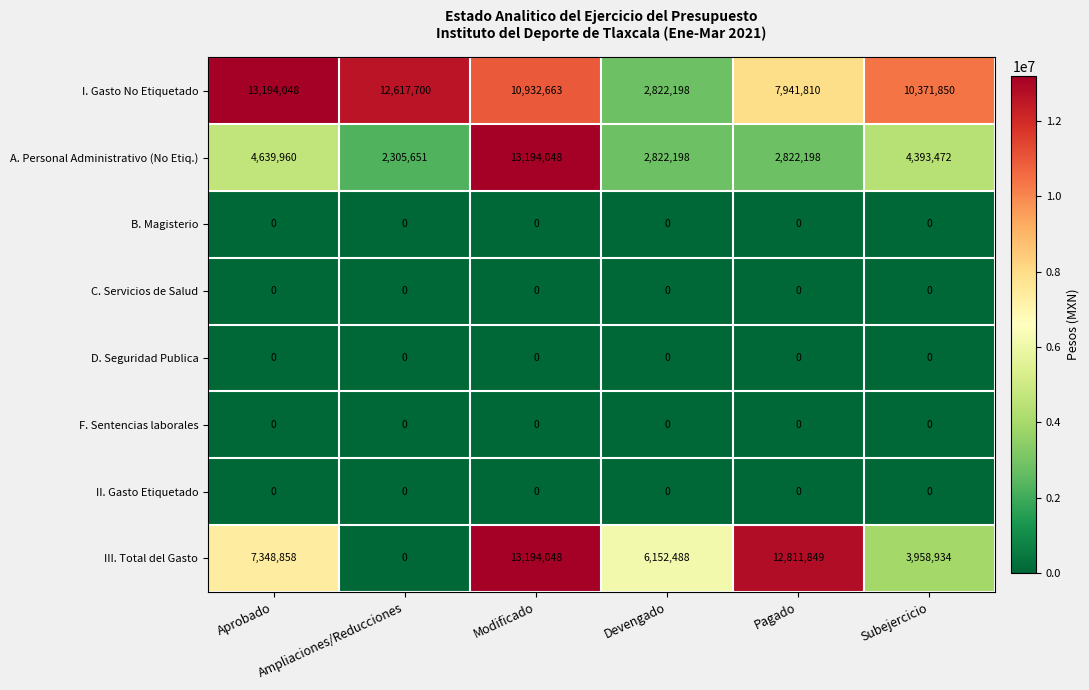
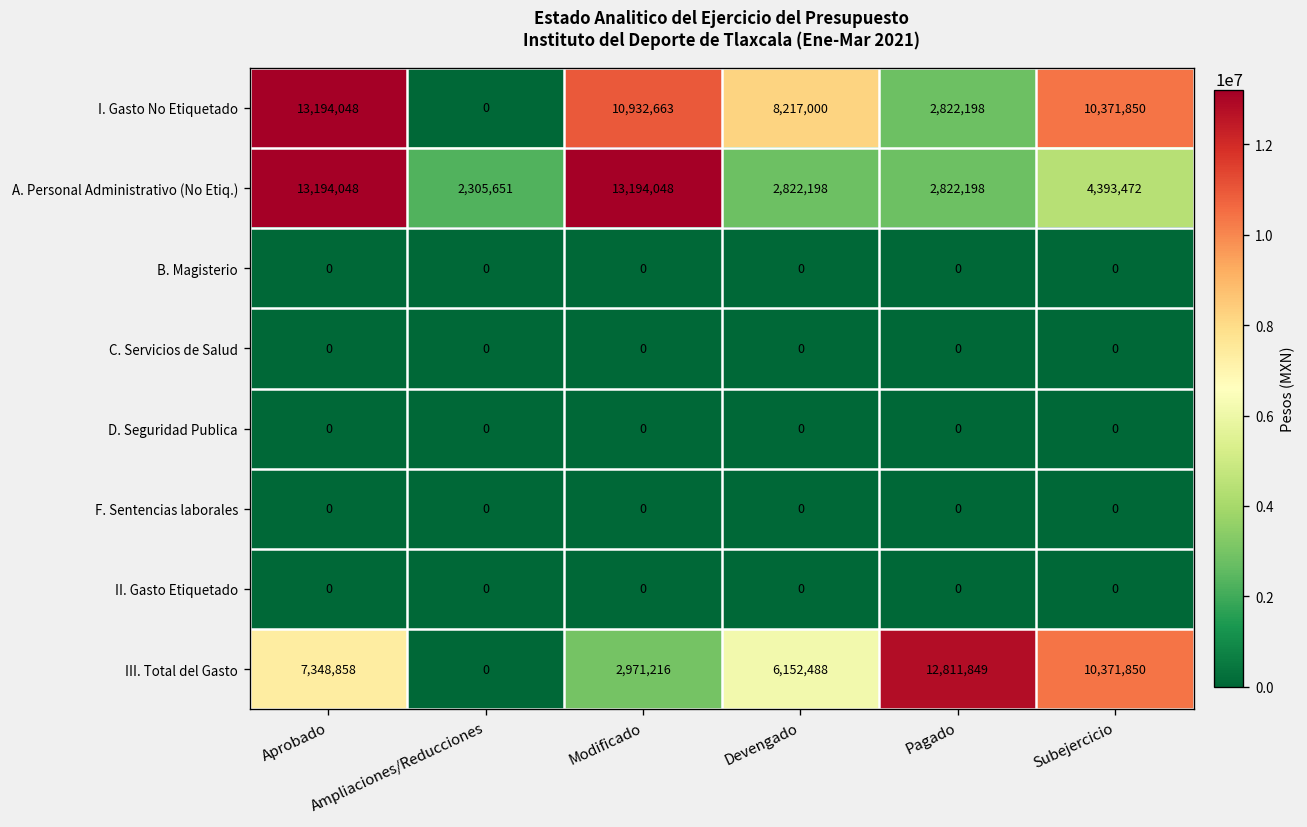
I. Gasto No Etiquetado, Ampliaciones/Reducciones: 12,617,700 -> 0
I. Gasto No Etiquetado, Devengado: 2,822,198 -> 8,217,000
I. Gasto No Etiquetado, Pagado: 7,941,810 -> 2,822,198
A. Personal Administrativo (No Etiq.), Aprobado: 4,639,960 -> 13,194,048
III. Total del Gasto, Modificado: 13,194,048 -> 2,971,216
III. Total del Gasto, Subejercicio: 3,958,934 -> 10,371,850
